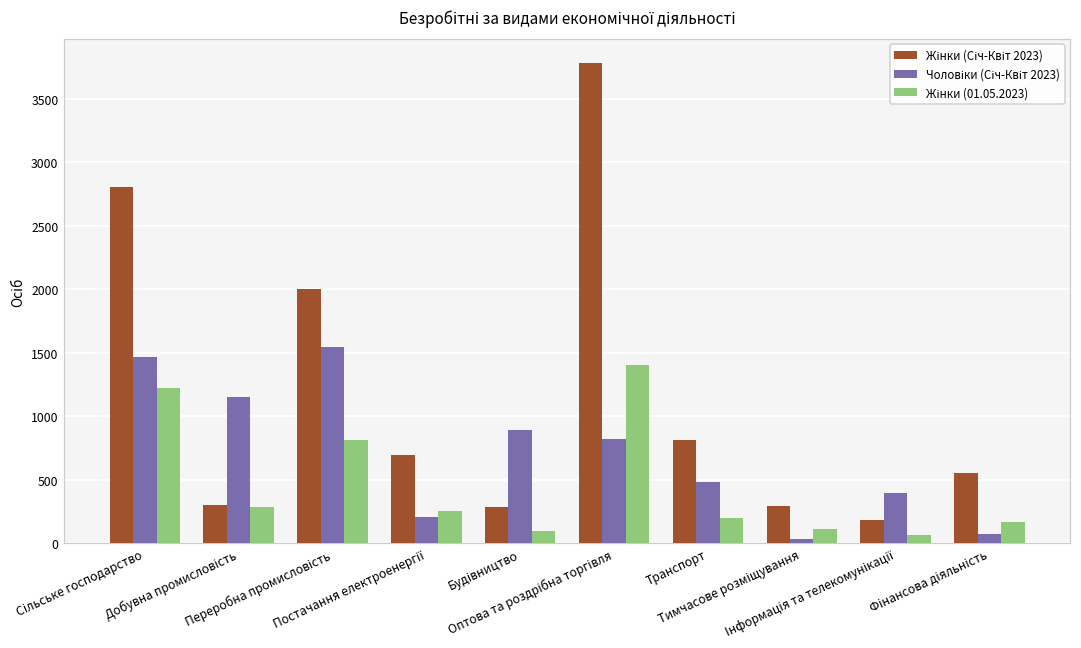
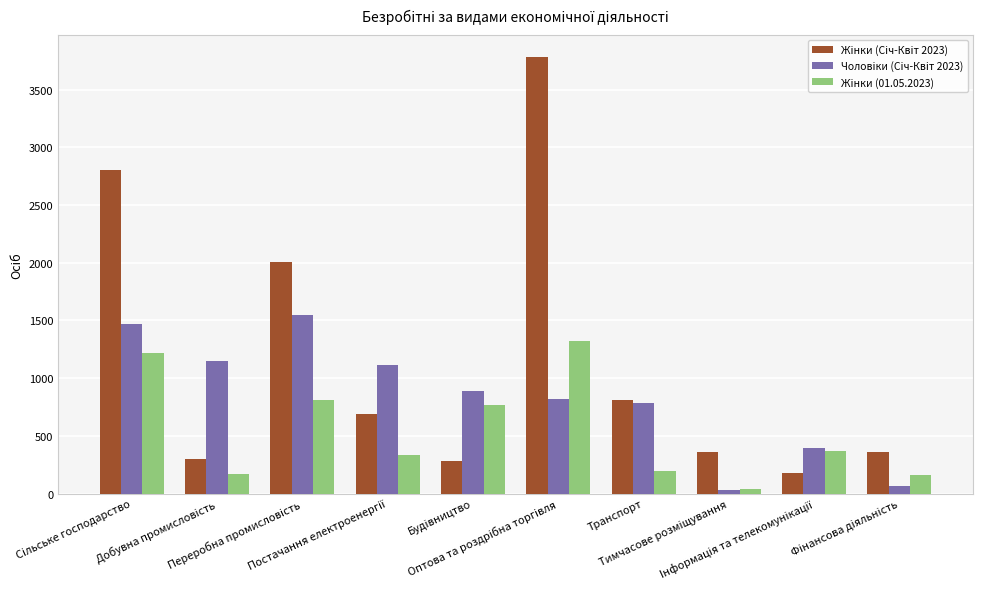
Жінки (01.05.2023), Добувна промисловість: 280 -> 170
Чоловіки (Січ-Квіт 2023), Постачання електроенергії: 200 -> 1110
Жінки (01.05.2023), Постачання електроенергії: 260 -> 330
Жінки (01.05.2023), Будівництво: 100 -> 770
Жінки (01.05.2023), Оптова та роздрібна торгівля: 1410 -> 1330
Чоловіки (Січ-Квіт 2023), Транспорт: 480 -> 790
Жінки (Січ-Квіт 2023), Тимчасове розміщування: 290 -> 360
Жінки (01.05.2023), Тимчасове розміщування: 110 -> 40
Жінки (01.05.2023), Інформація та телекомунікації: 70 -> 370
Жінки (Січ-Квіт 2023), Фінансова діяльність: 550 -> 360
